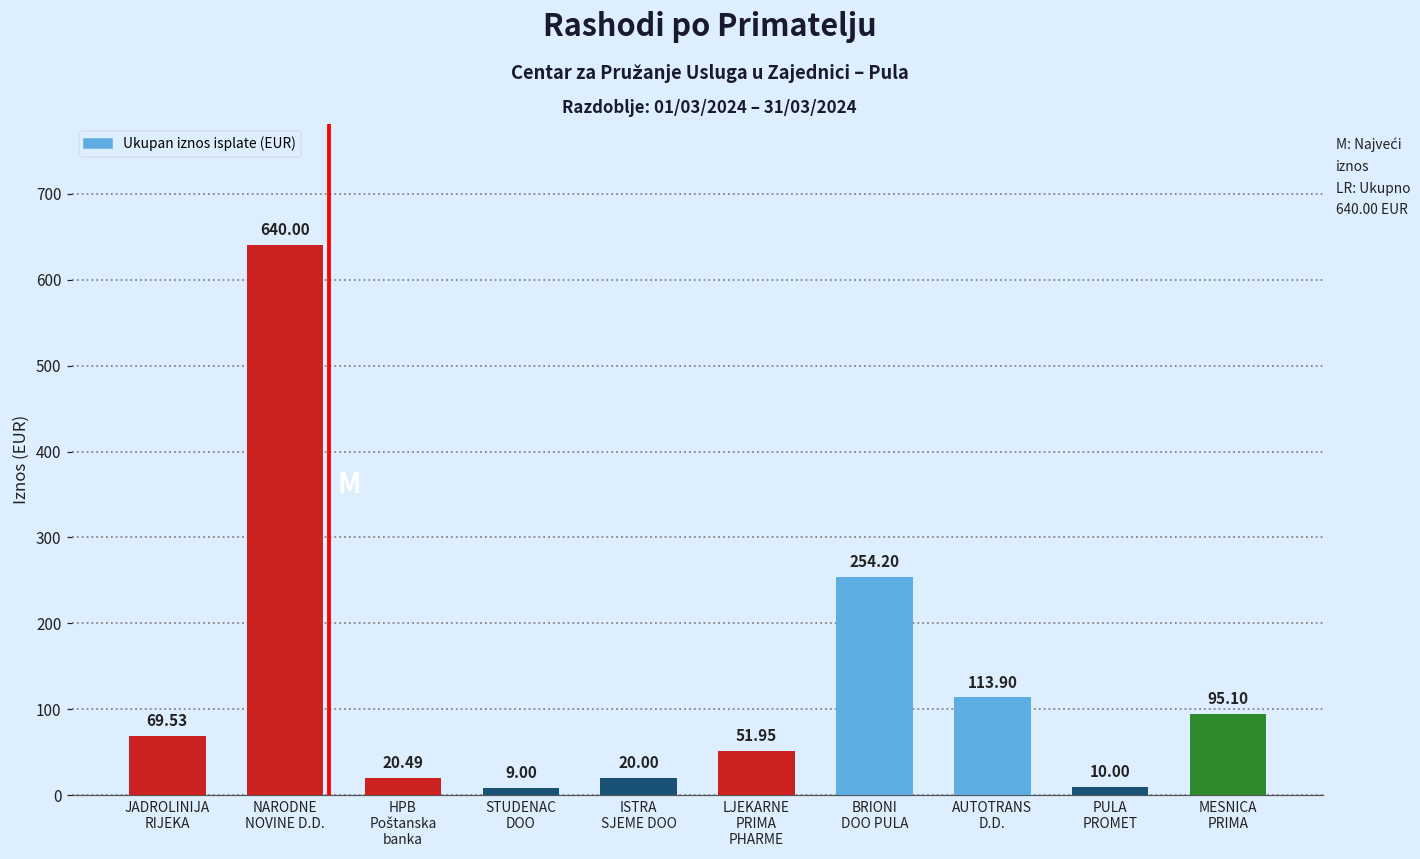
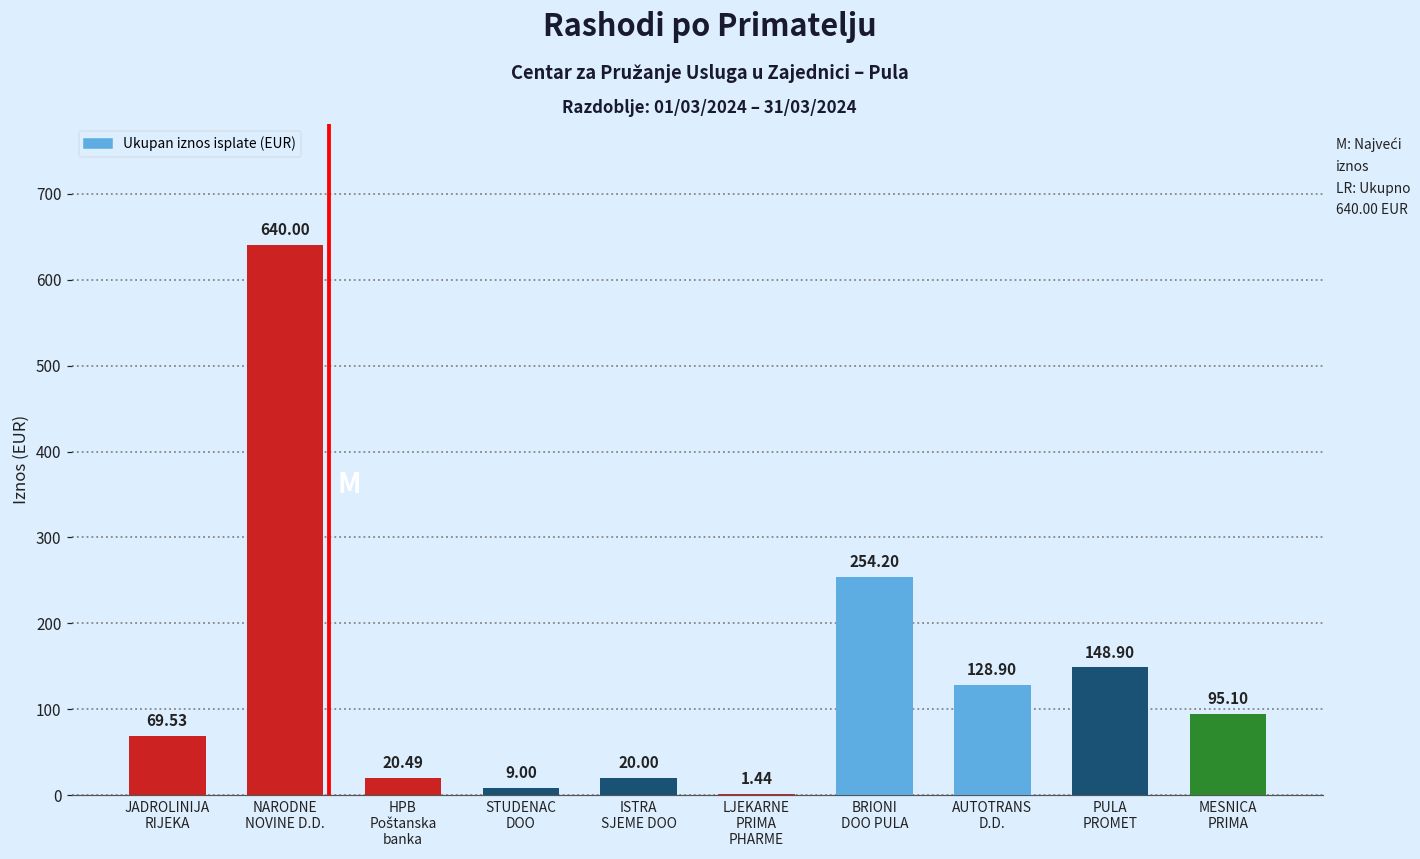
LJEKARNE PRIMA PHARME: 51.95 -> 1.44
AUTOTRANS D.D.: 113.90 -> 128.90
PULA PROMET: 10.00 -> 148.90
